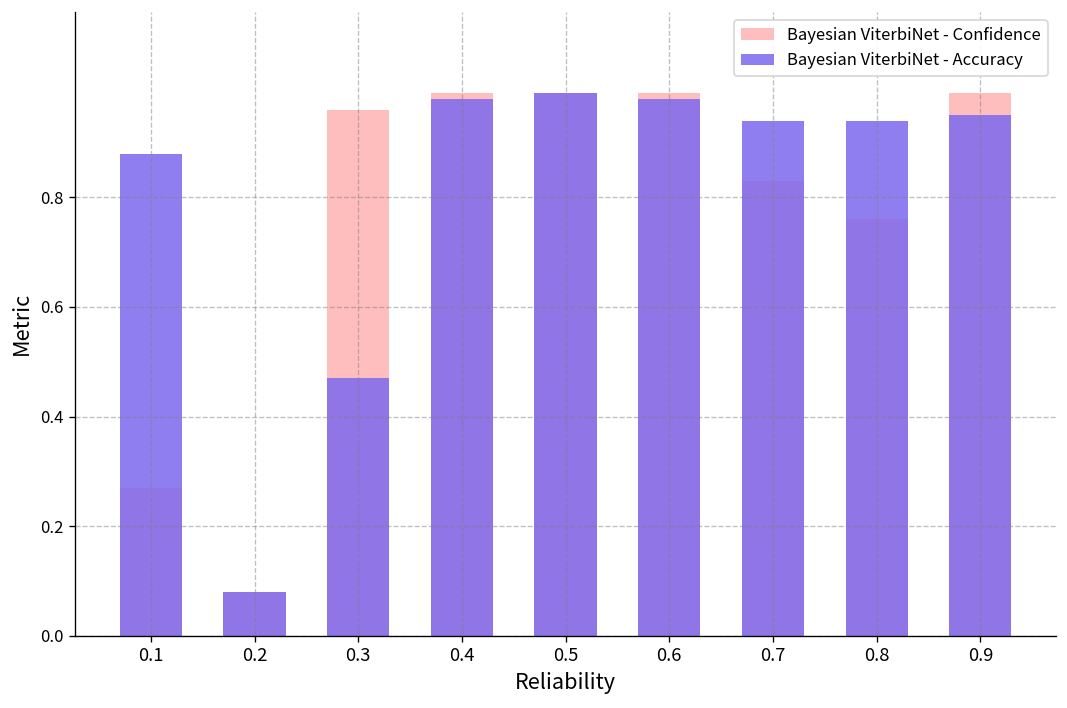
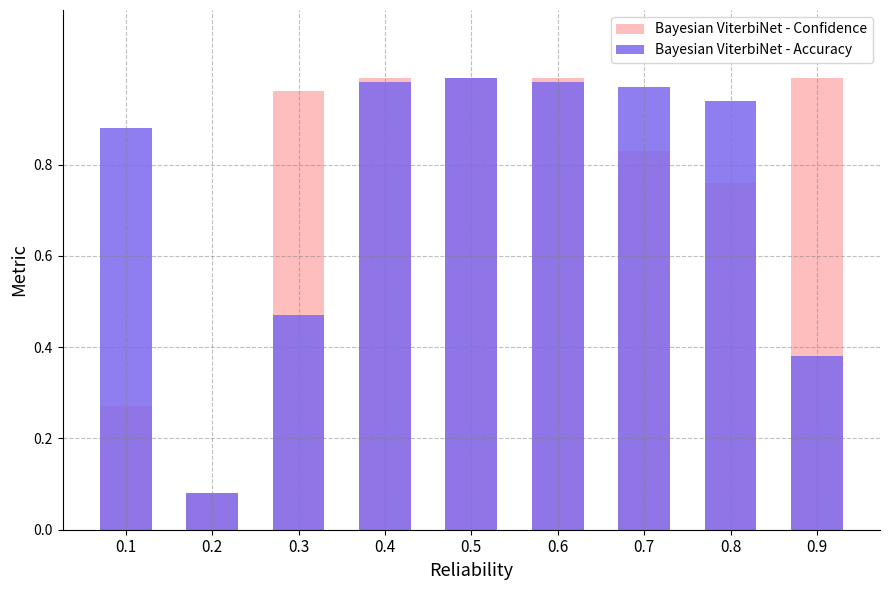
Bayesian ViterbiNet - Accuracy, 0.7: 0.94 -> 0.97
Bayesian ViterbiNet - Accuracy, 0.9: 0.95 -> 0.38
